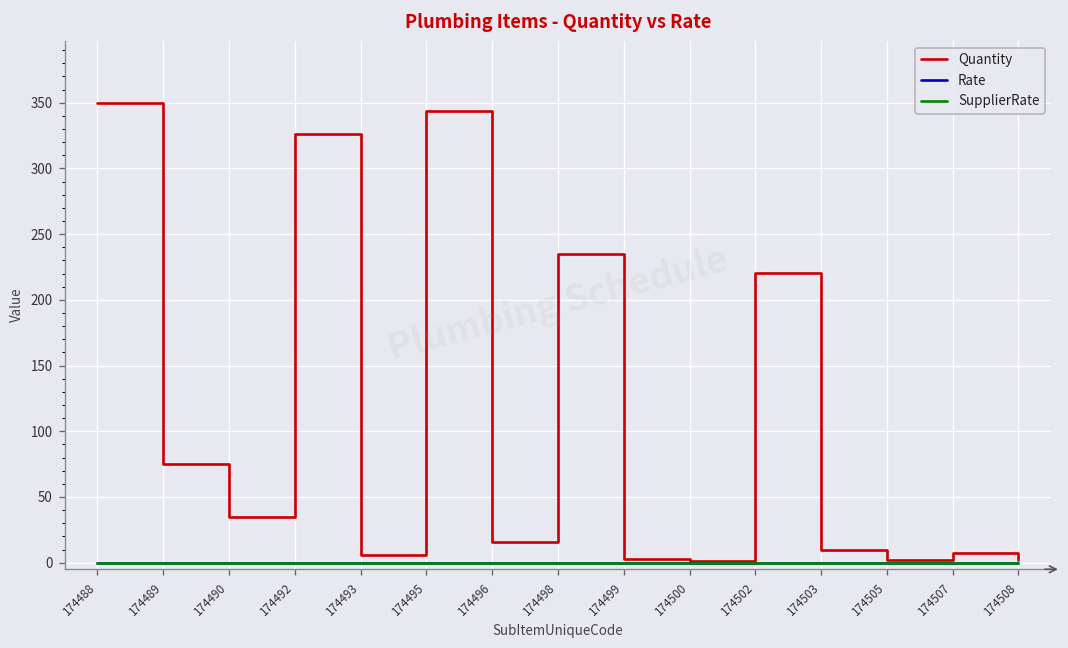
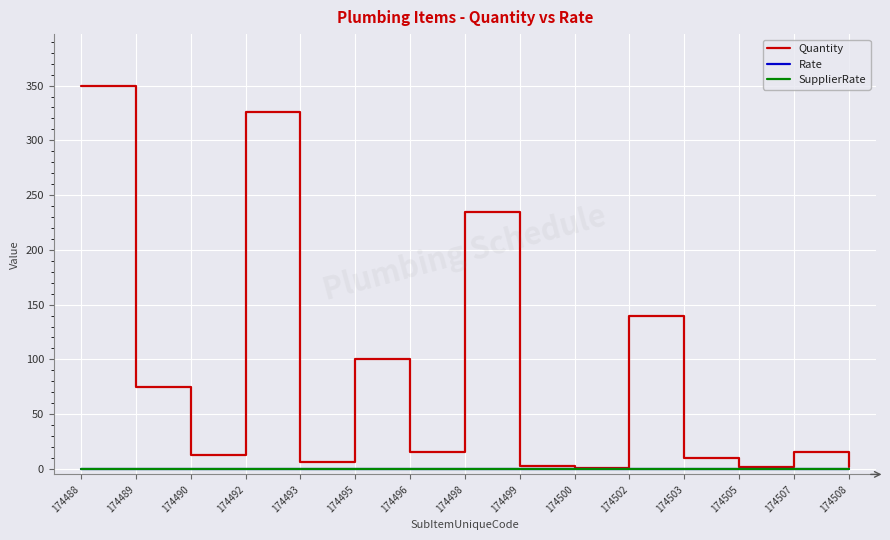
Quantity, 174490: 35 -> 12
Quantity, 174495: 343 -> 100
Quantity, 174502: 220 -> 140
Quantity, 174507: 7 -> 15
